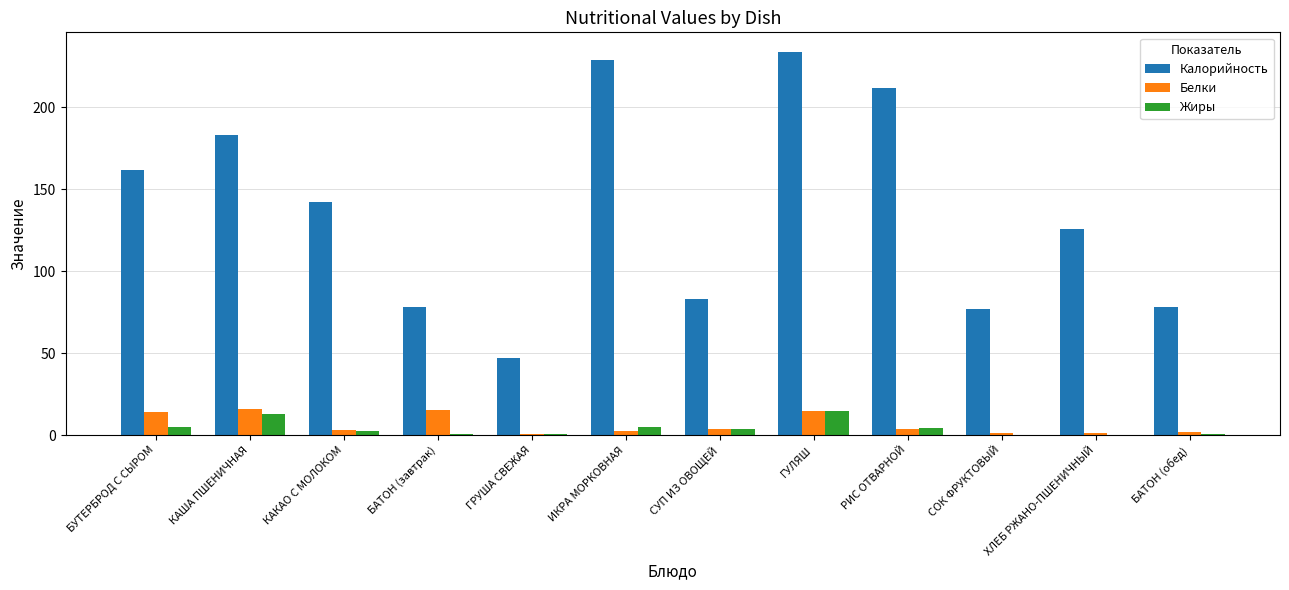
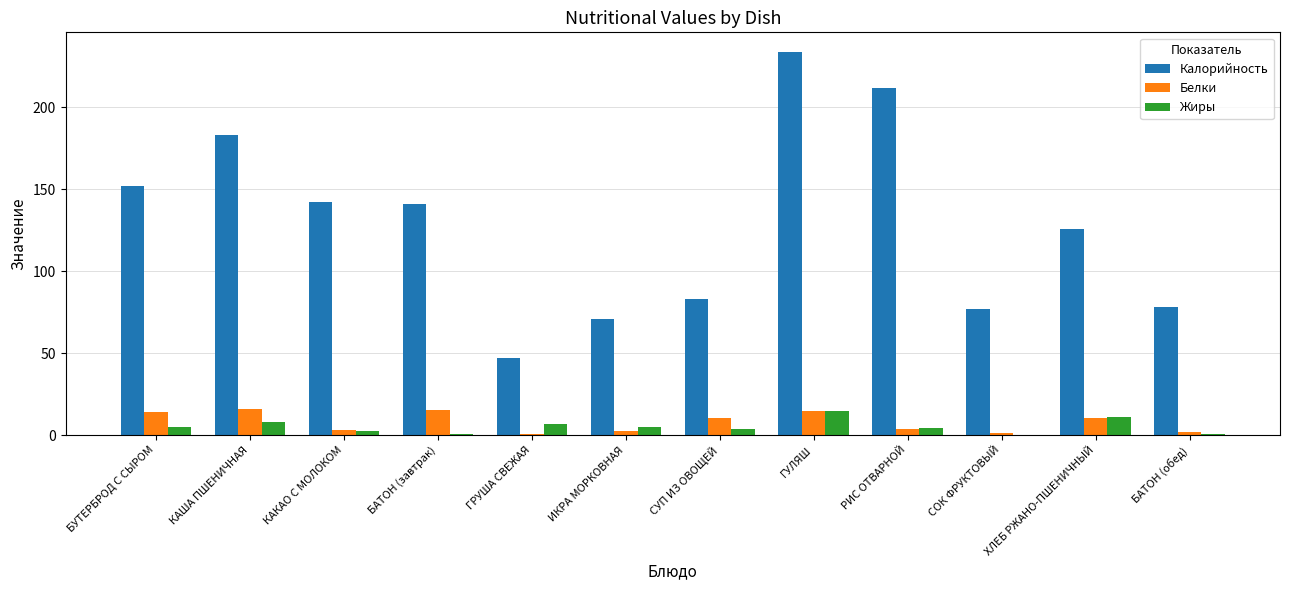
Калорийность, БУТЕРБРОД С СЫРОМ: 162 -> 152
Жиры, КАША ПШЕНИЧНАЯ: 13 -> 8
Калорийность, БАТОН (завтрак): 78 -> 141
Жиры, ГРУША СВЕЖАЯ: 0 -> 7
Калорийность, ИКРА МОРКОВНАЯ: 229 -> 71
Белки, СУП ИЗ ОВОЩЕЙ: 4 -> 10
Белки, ХЛЕБ РЖАНО-ПШЕНИЧНЫЙ: 1 -> 11
Жиры, ХЛЕБ РЖАНО-ПШЕНИЧНЫЙ: 0 -> 11
